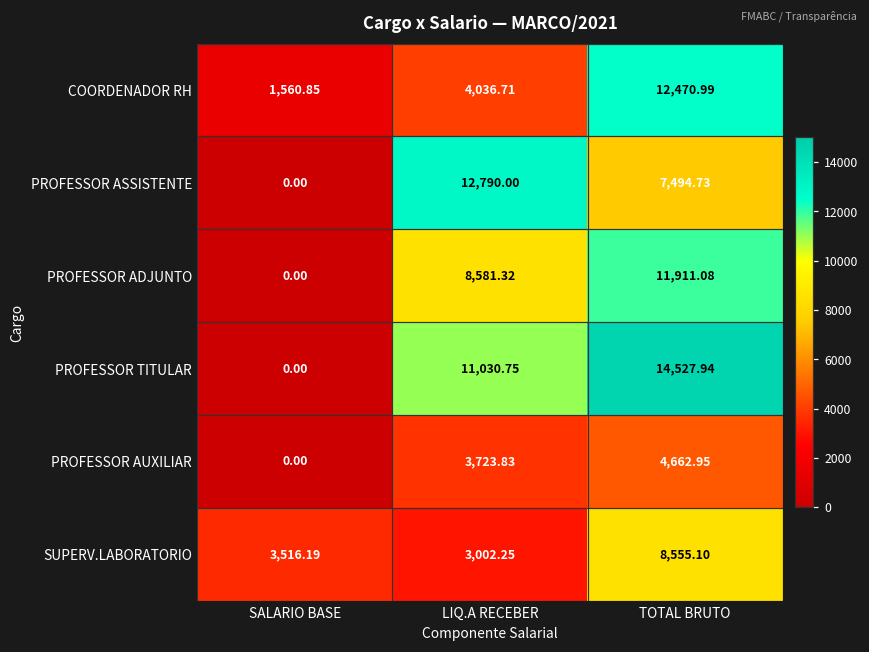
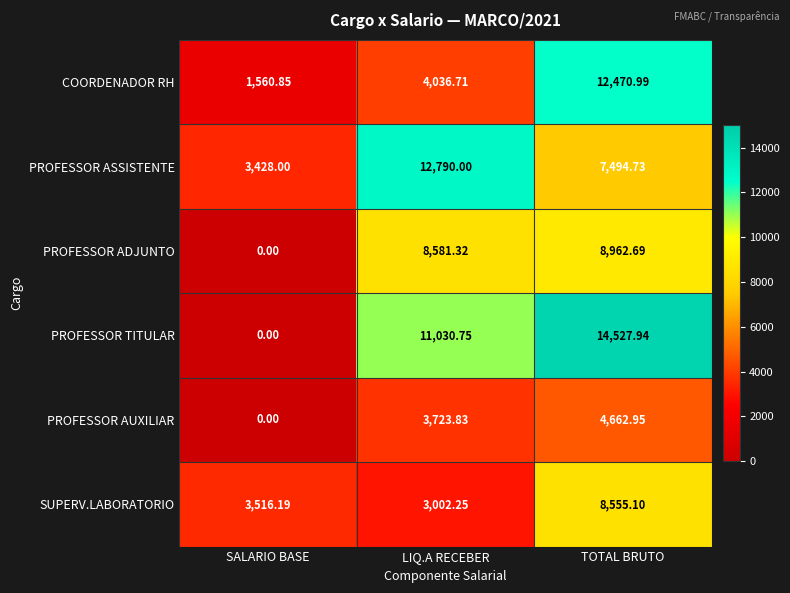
PROFESSOR ASSISTENTE, SALARIO BASE: 0.00 -> 3,428.00
PROFESSOR ADJUNTO, TOTAL BRUTO: 11,911.08 -> 8,962.69
